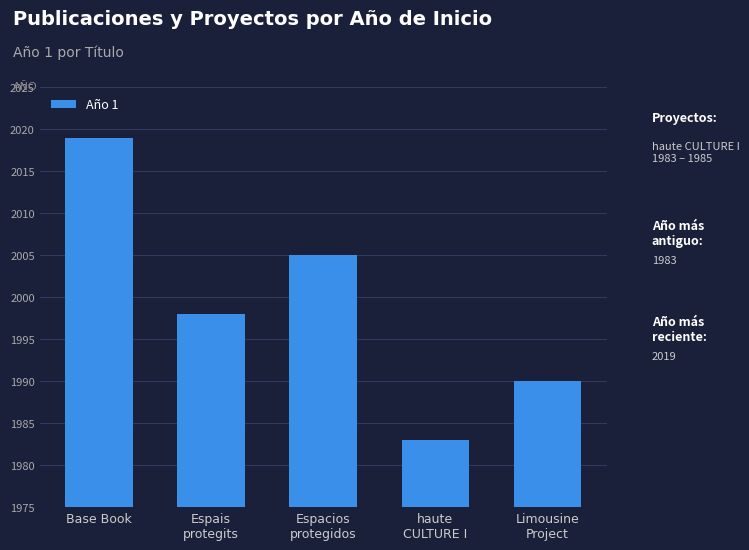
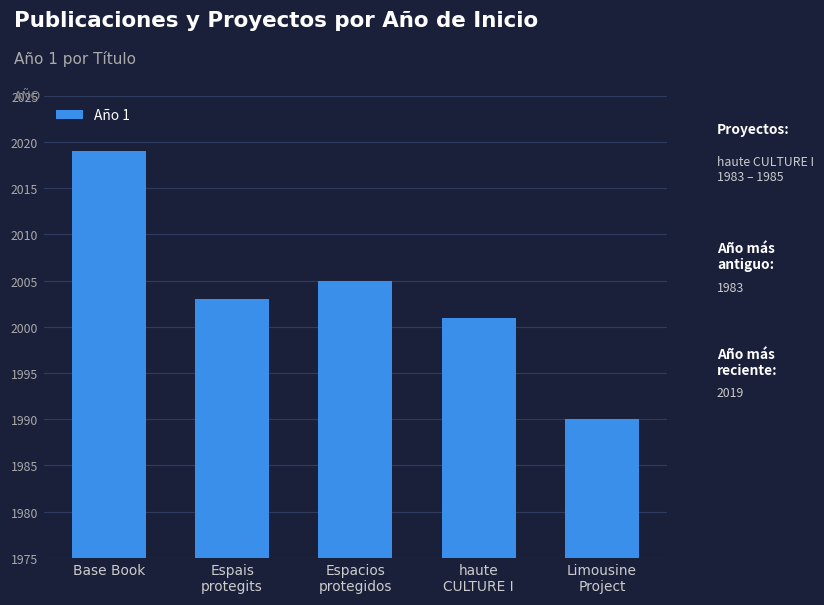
Espais protegits: 1998 -> 2003
haute CULTURE I: 1983 -> 2001
